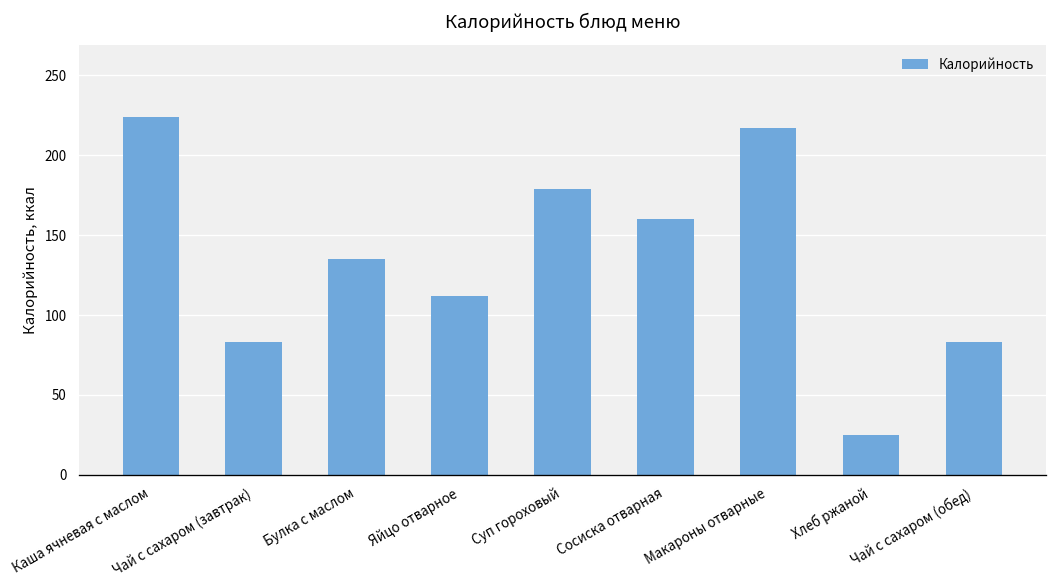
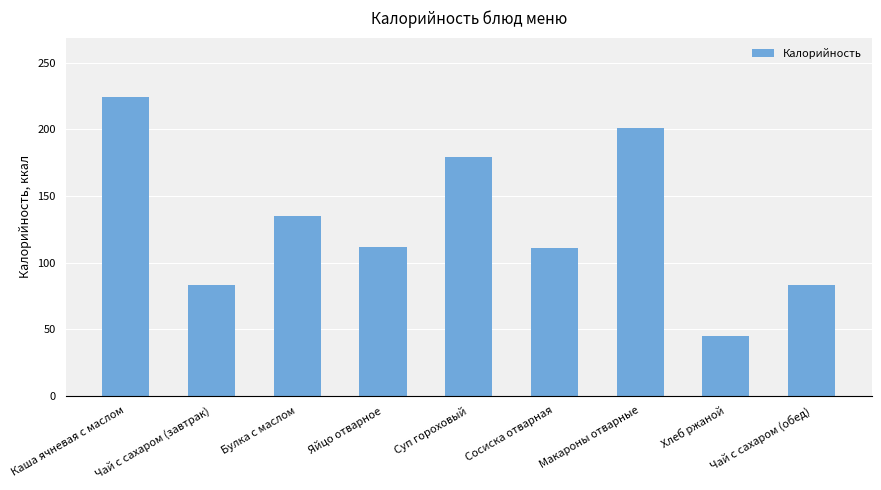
Сосиска отварная: 160 -> 111
Макароны отварные: 217 -> 201
Хлеб ржаной: 25 -> 45
